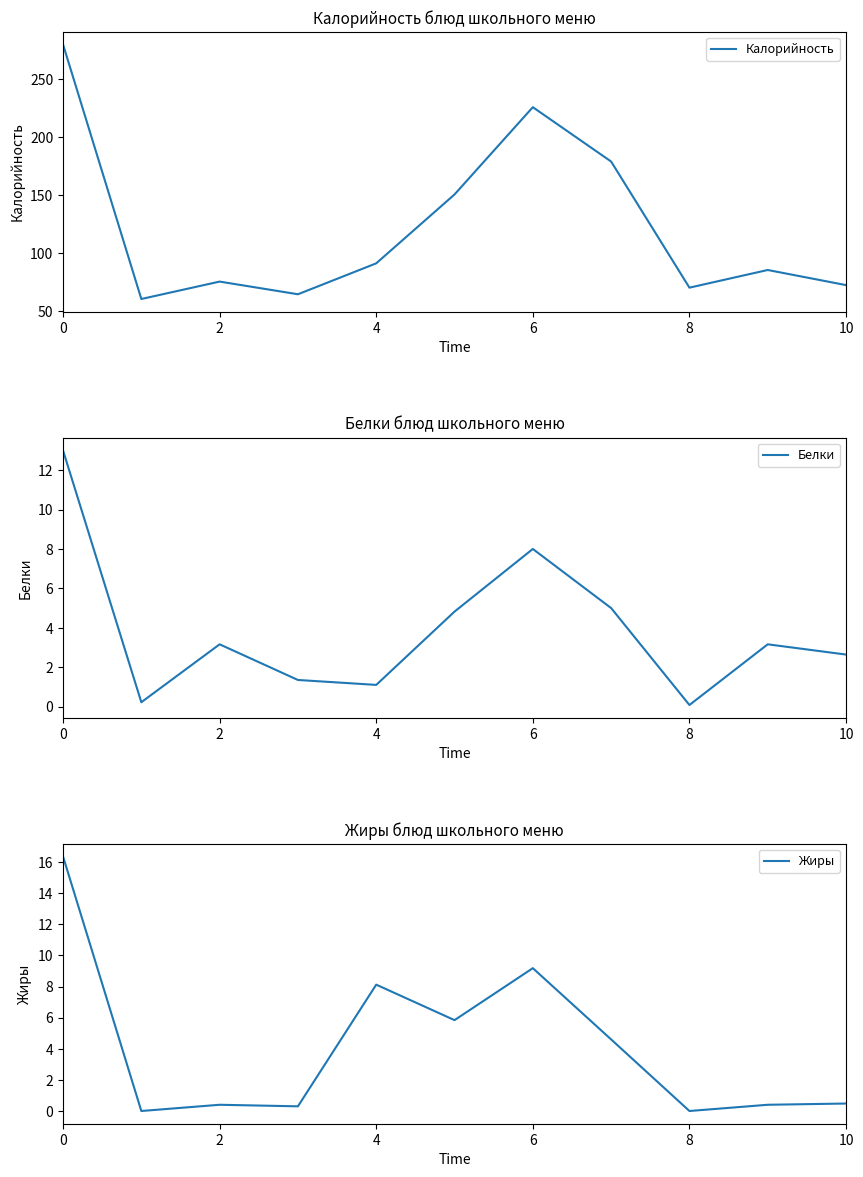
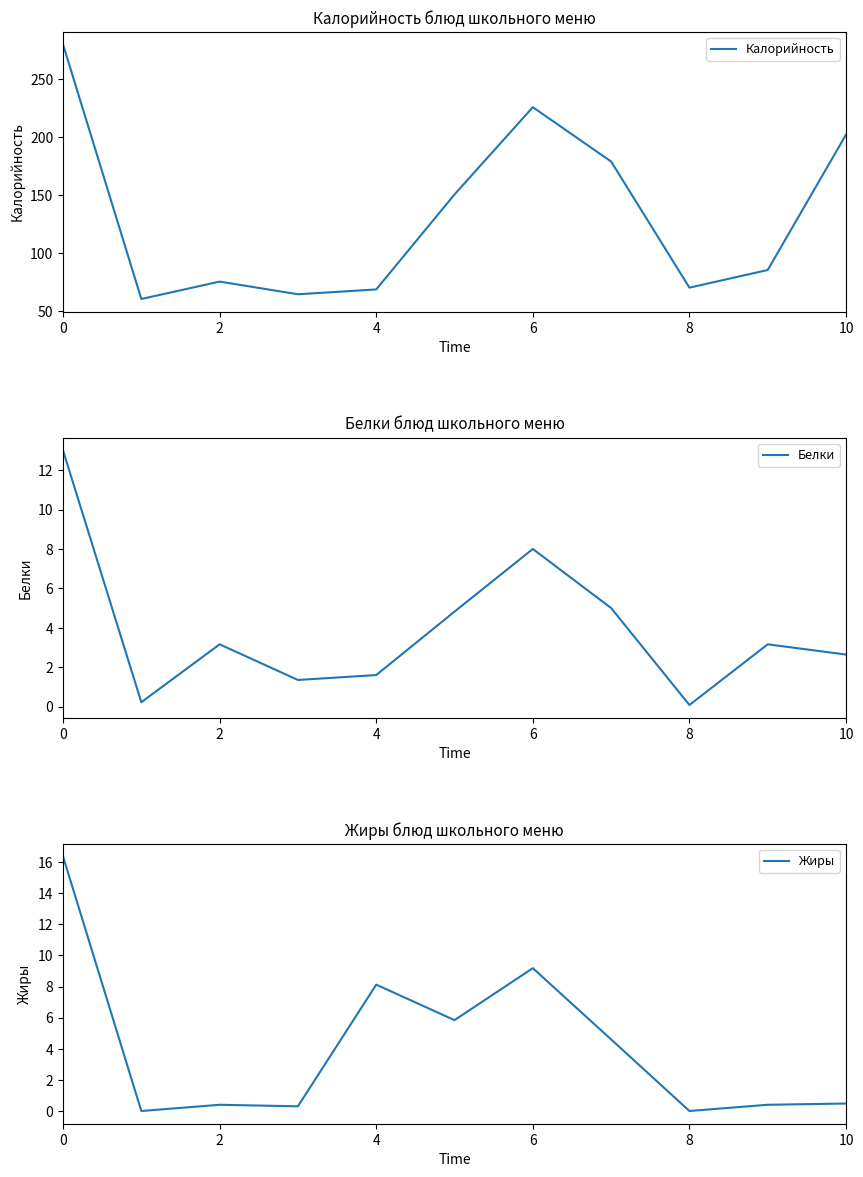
Калорийность блюд школьного меню, 4: 91 -> 69
Калорийность блюд школьного меню, 10: 72 -> 202
Белки блюд школьного меню, 4: 1.1 -> 1.6
